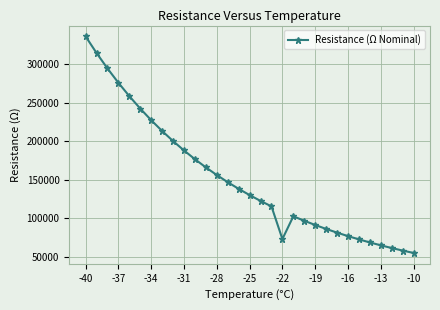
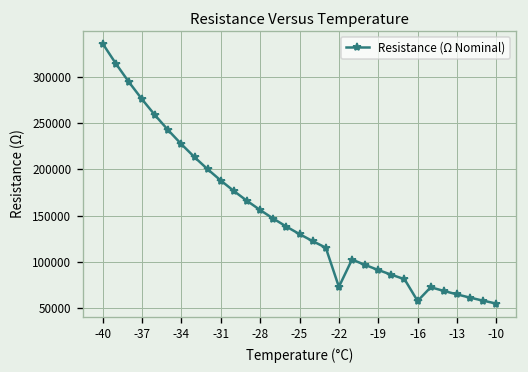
-16: 80000 -> 60000
